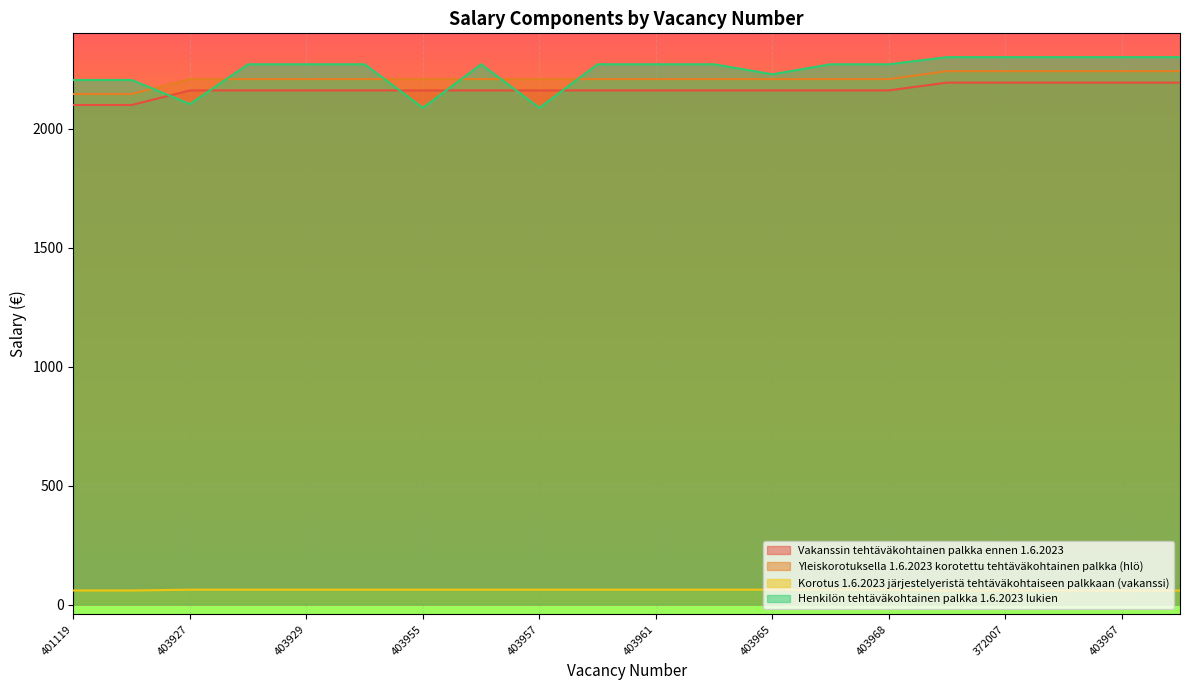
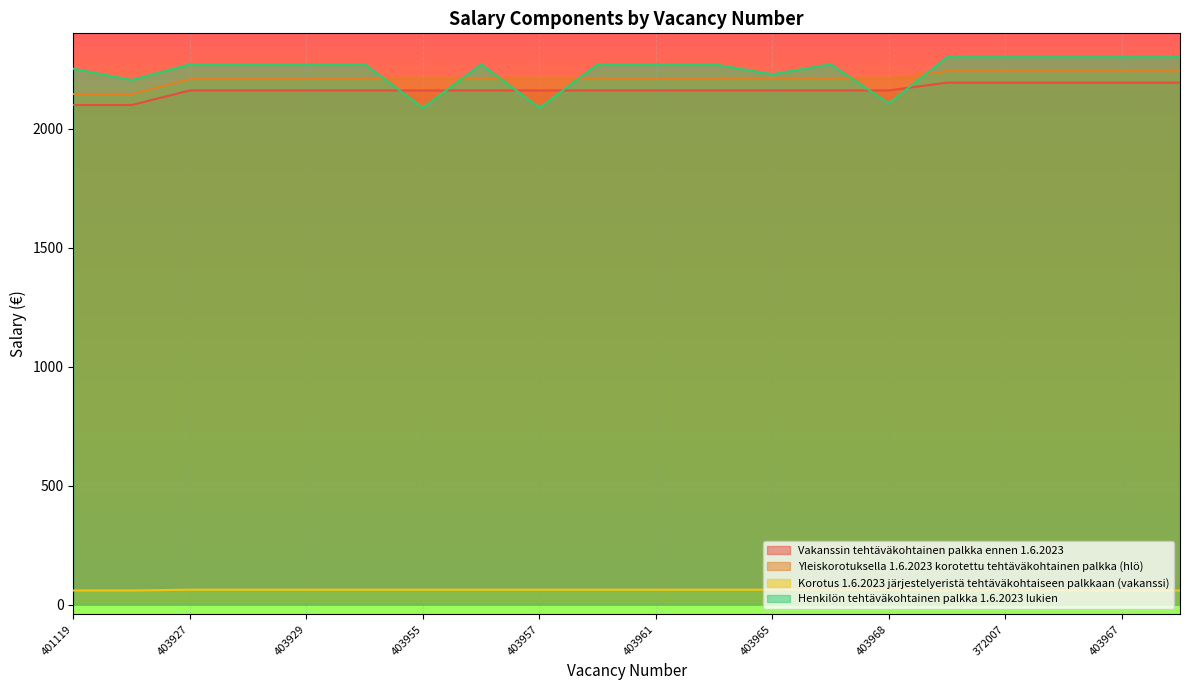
Henkilön tehtäväkohtainen palkka 1.6.2023 lukien, 401119: 2200 -> 2250
Henkilön tehtäväkohtainen palkka 1.6.2023 lukien, 403927: 2100 -> 2270
Henkilön tehtäväkohtainen palkka 1.6.2023 lukien, 403968: 2270 -> 2110
